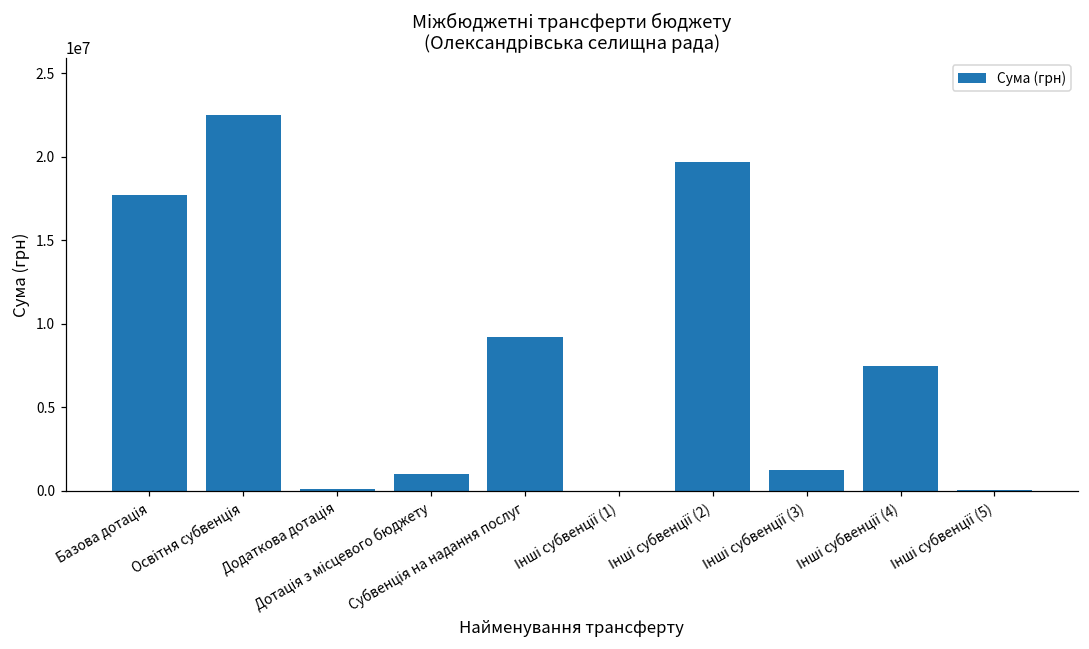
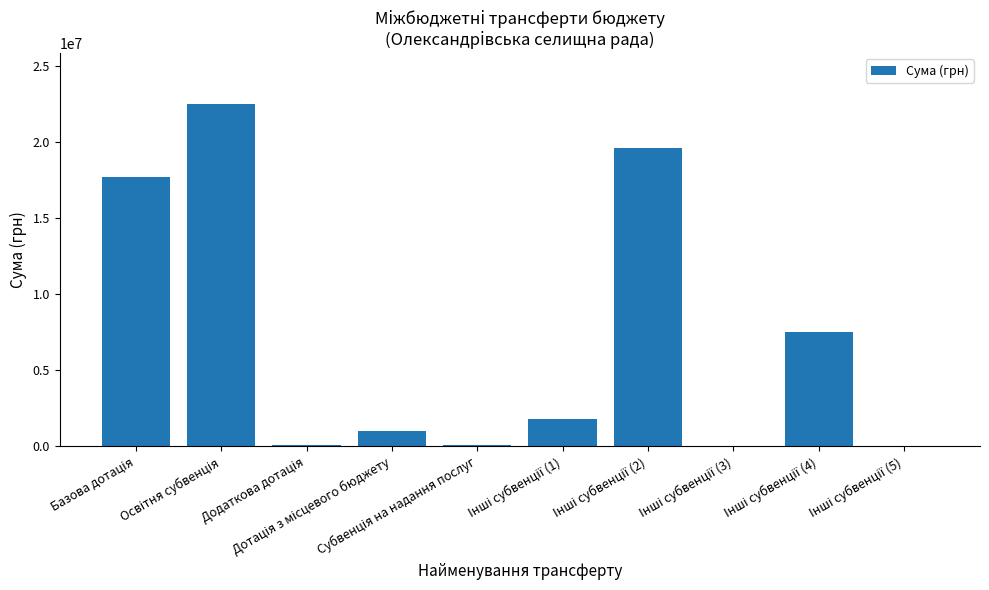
Субвенція на надання послуг: 9200000 -> 100000
Інші субвенції (1): 0 -> 1800000
Інші субвенції (3): 1200000 -> 0
